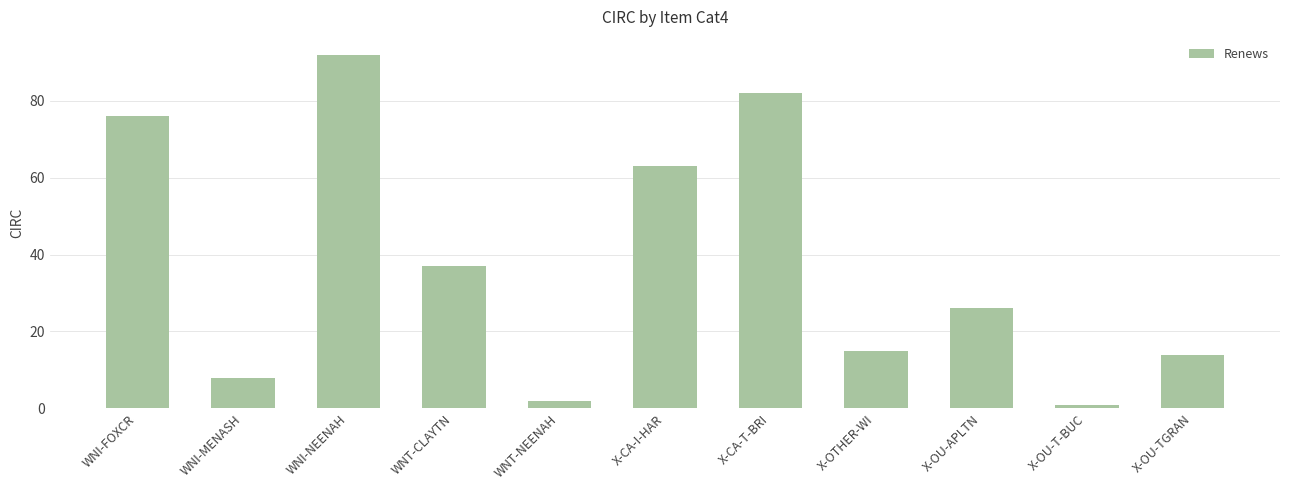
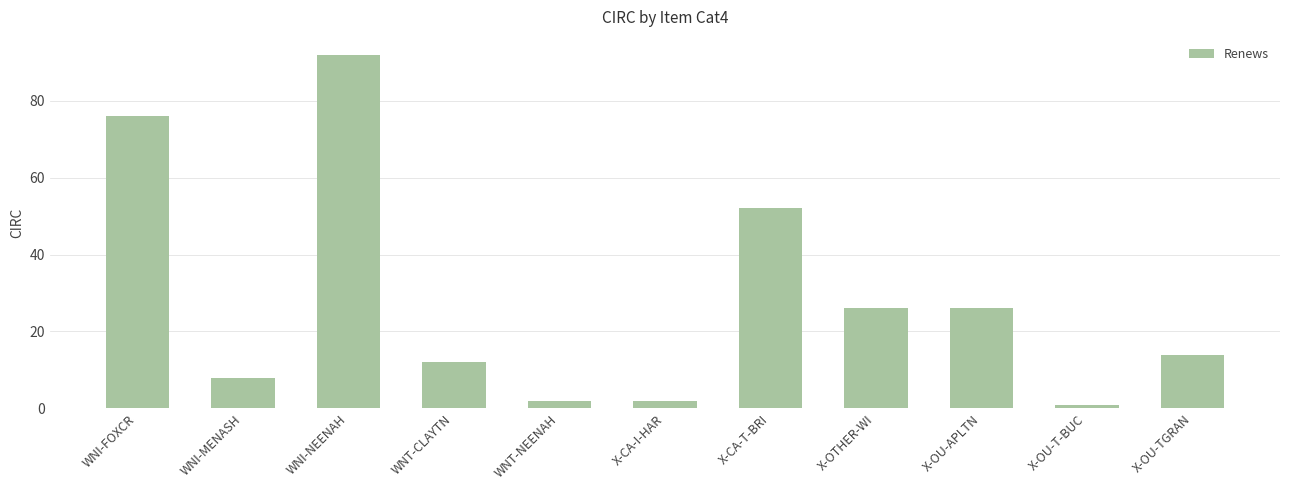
WNT-CLAYTN: 37 -> 12
X-CA-I-HAR: 63 -> 2
X-CA-T-BRI: 82 -> 52
X-OTHER-WI: 15 -> 26
